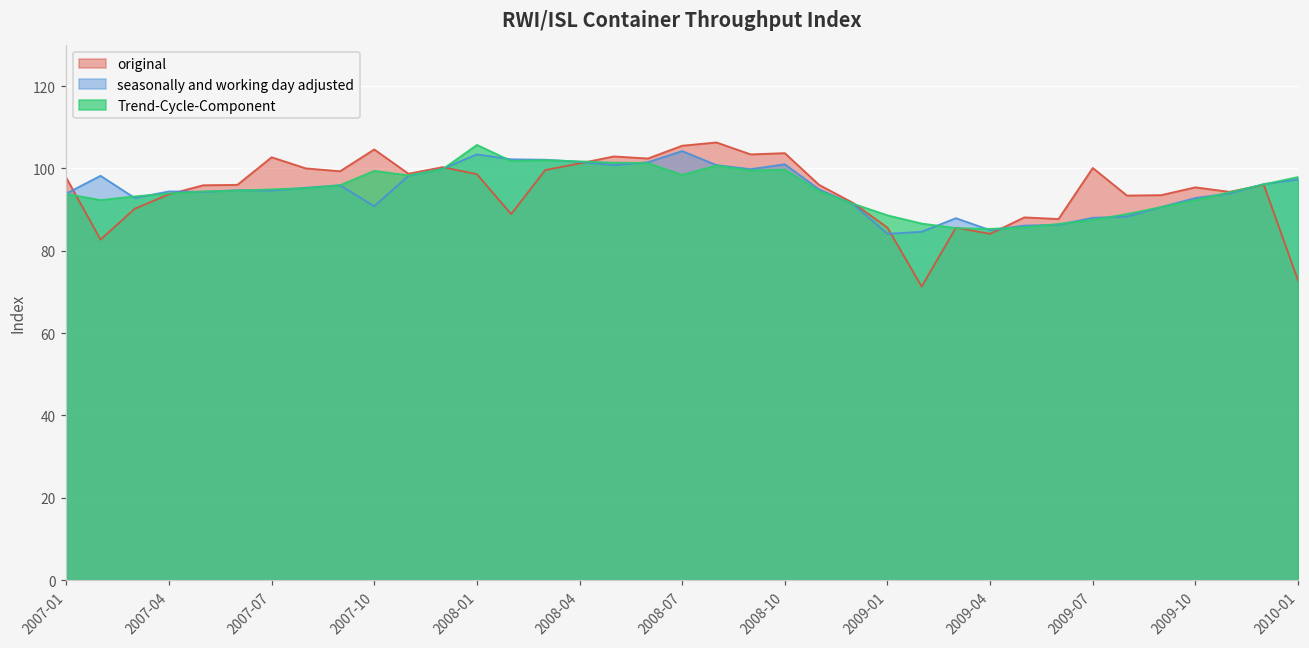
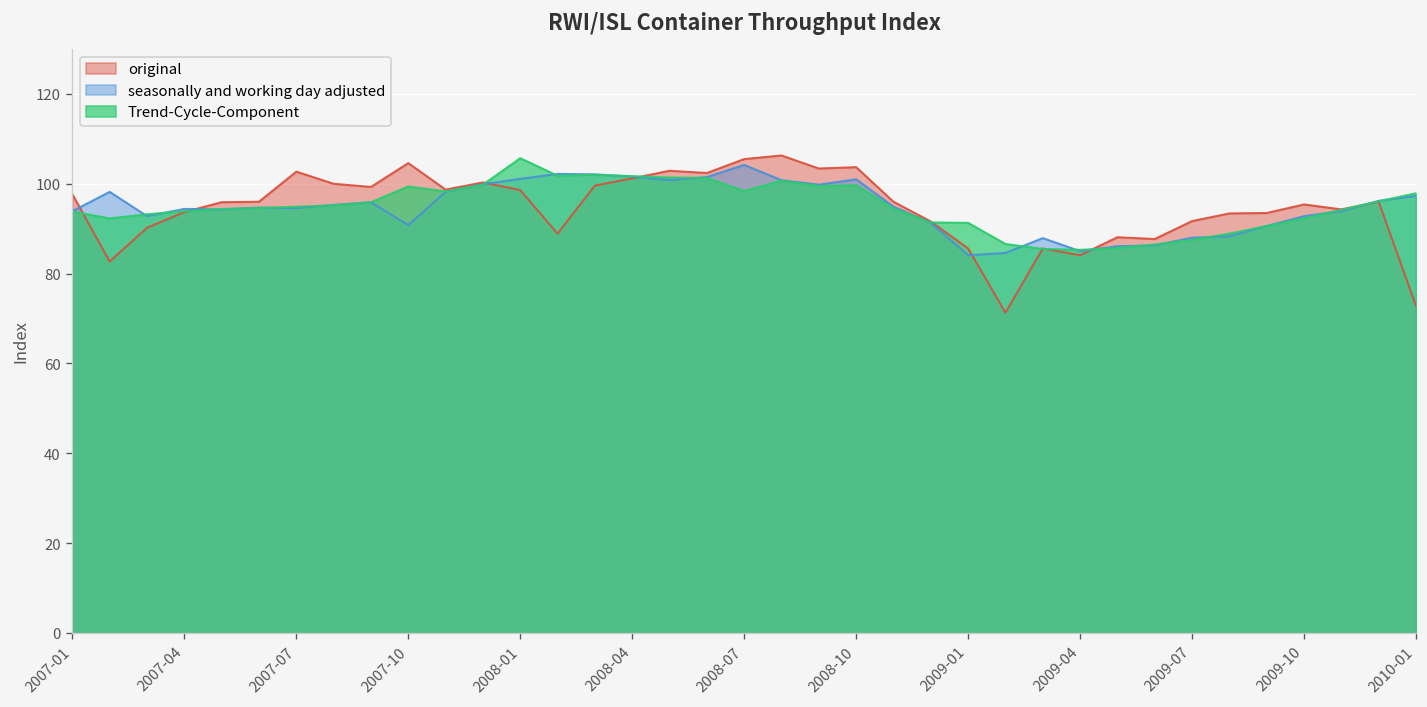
seasonally and working day adjusted, 2008-01: 103 -> 101
Trend-Cycle-Component, 2009-01: 89 -> 91
original, 2009-07: 100 -> 92
